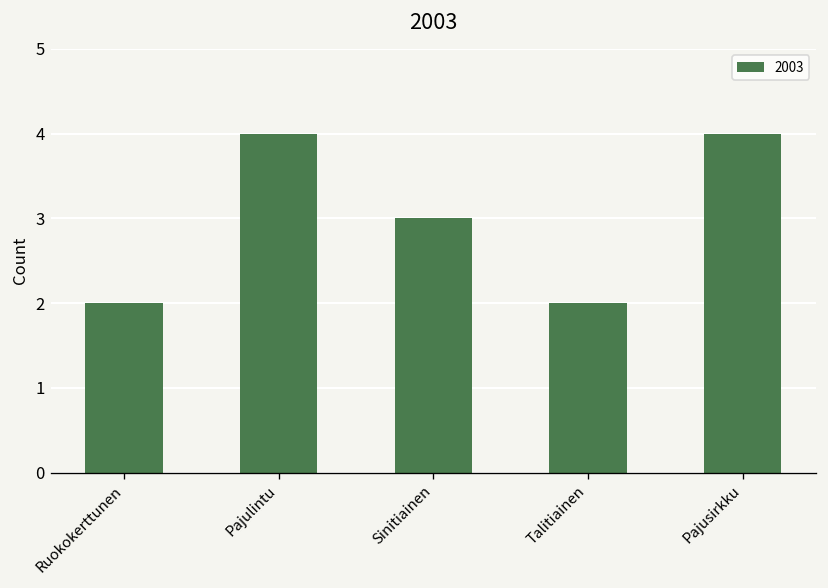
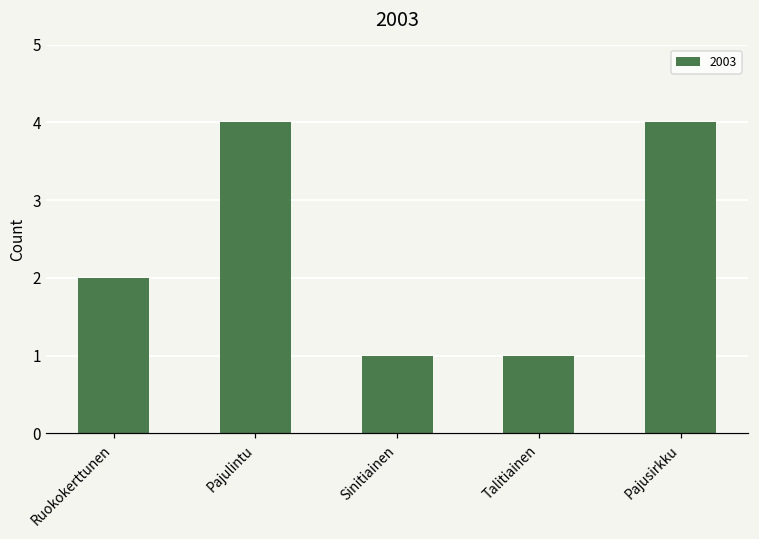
Sinitiainen: 3 -> 1
Talitiainen: 2 -> 1
